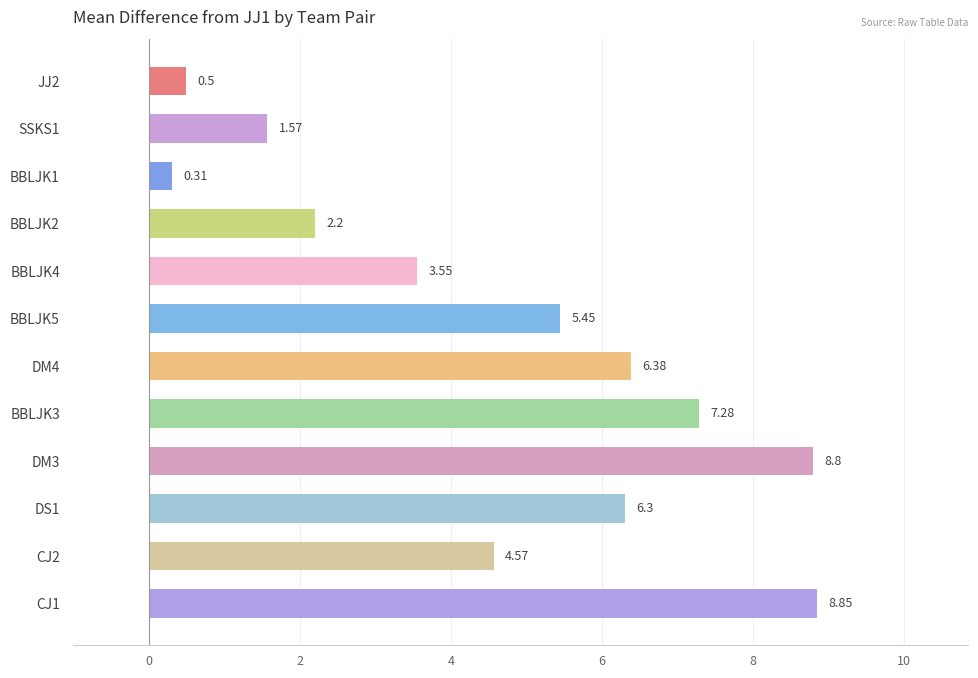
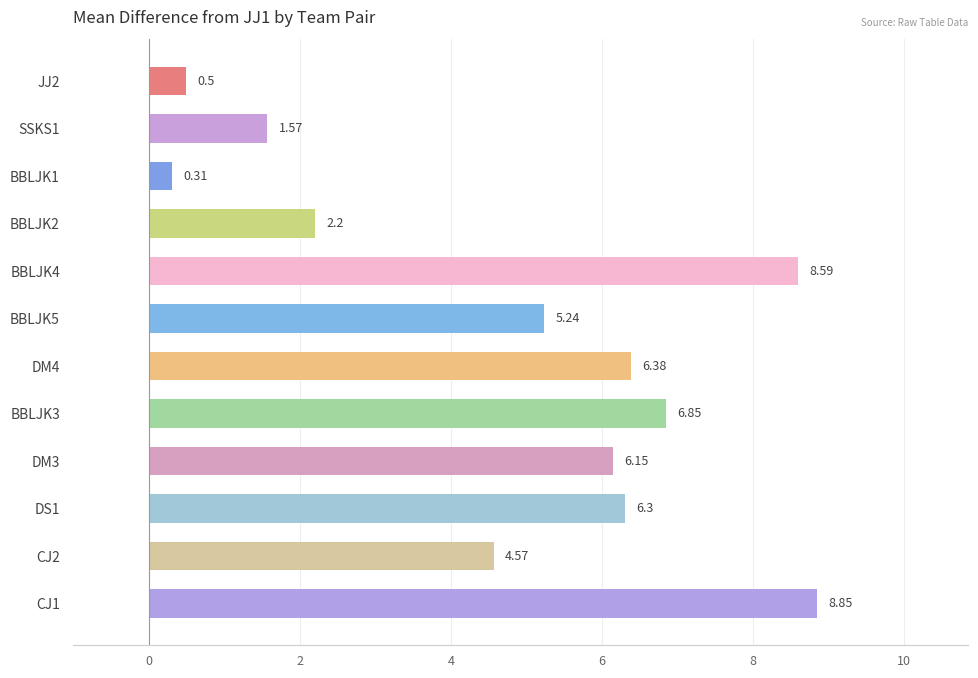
BBLJK4: 3.55 -> 8.59
BBLJK5: 5.45 -> 5.24
BBLJK3: 7.28 -> 6.85
DM3: 8.8 -> 6.15
